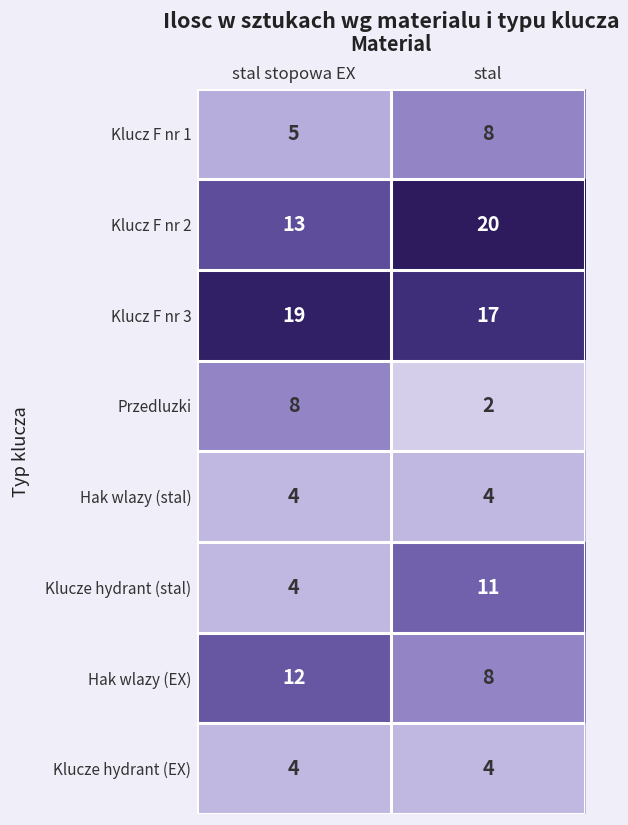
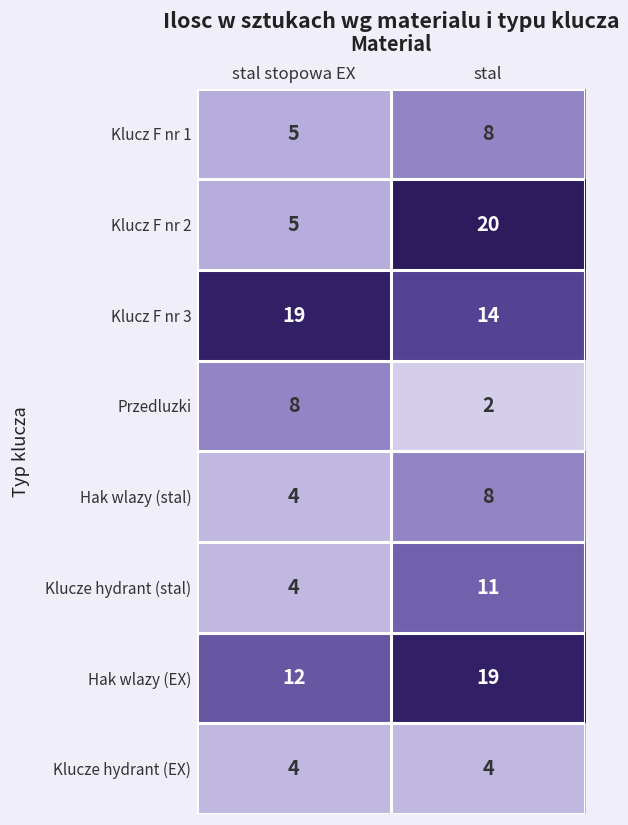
Klucz F nr 2, stal stopowa EX: 13 -> 5
Klucz F nr 3, stal: 17 -> 14
Hak wlazy (stal), stal: 4 -> 8
Hak wlazy (EX), stal: 8 -> 19
